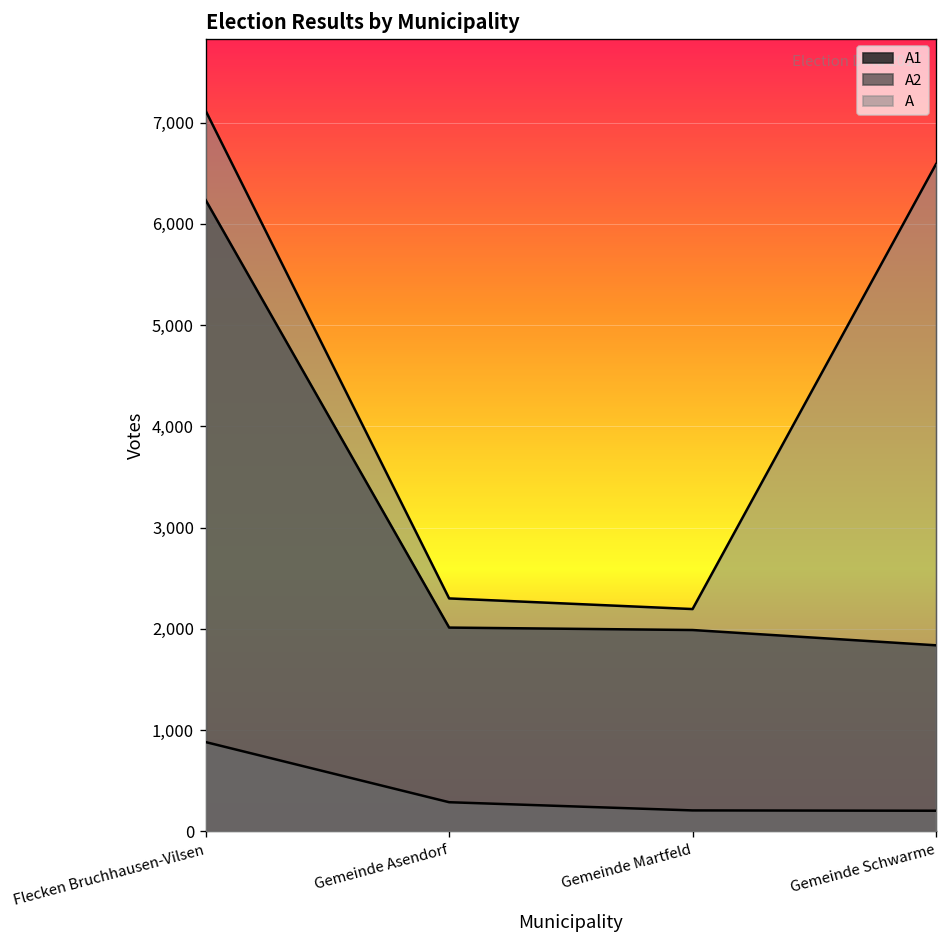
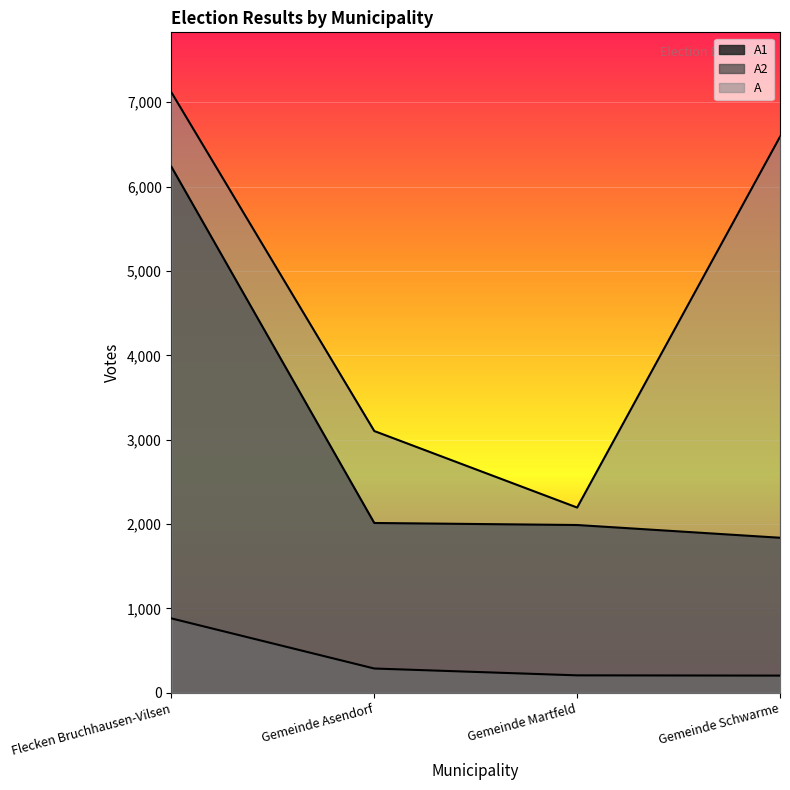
A, Gemeinde Asendorf: 2,300 -> 3,100
